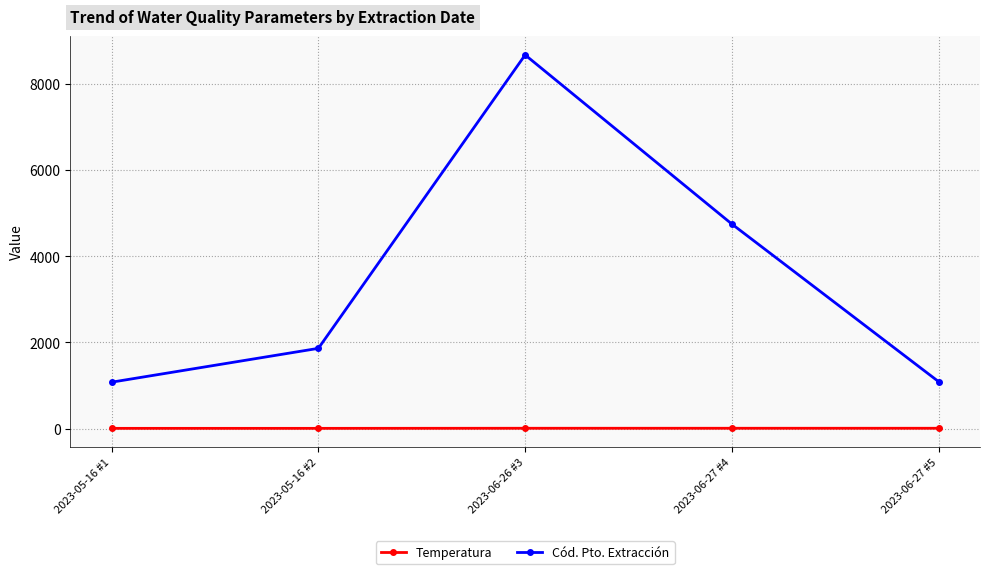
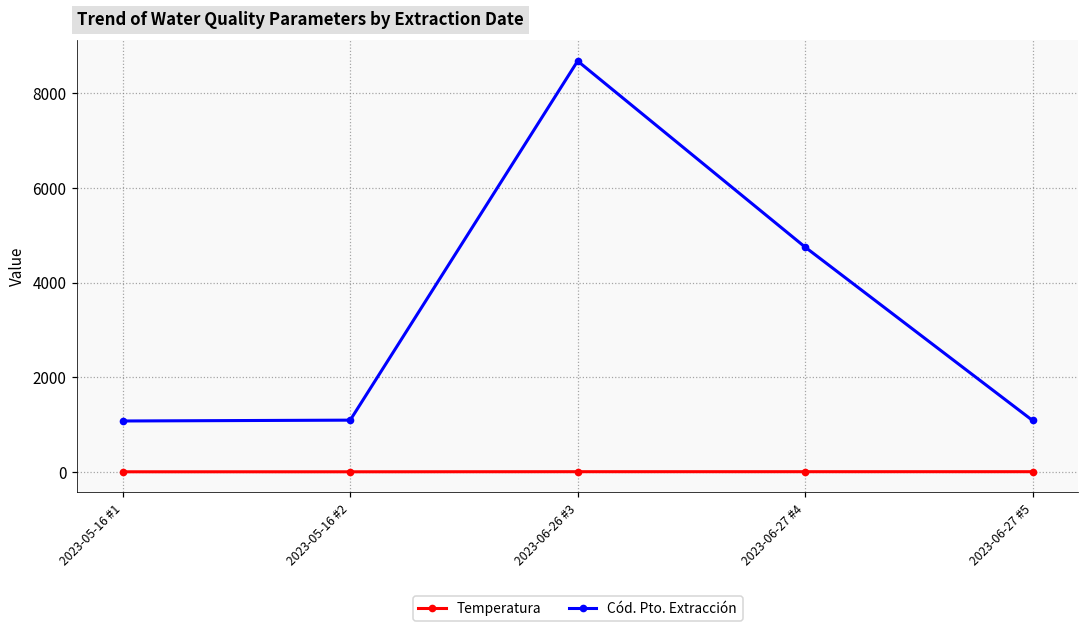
Cód. Pto. Extracción, 2023-05-16 #2: 1900 -> 1100
